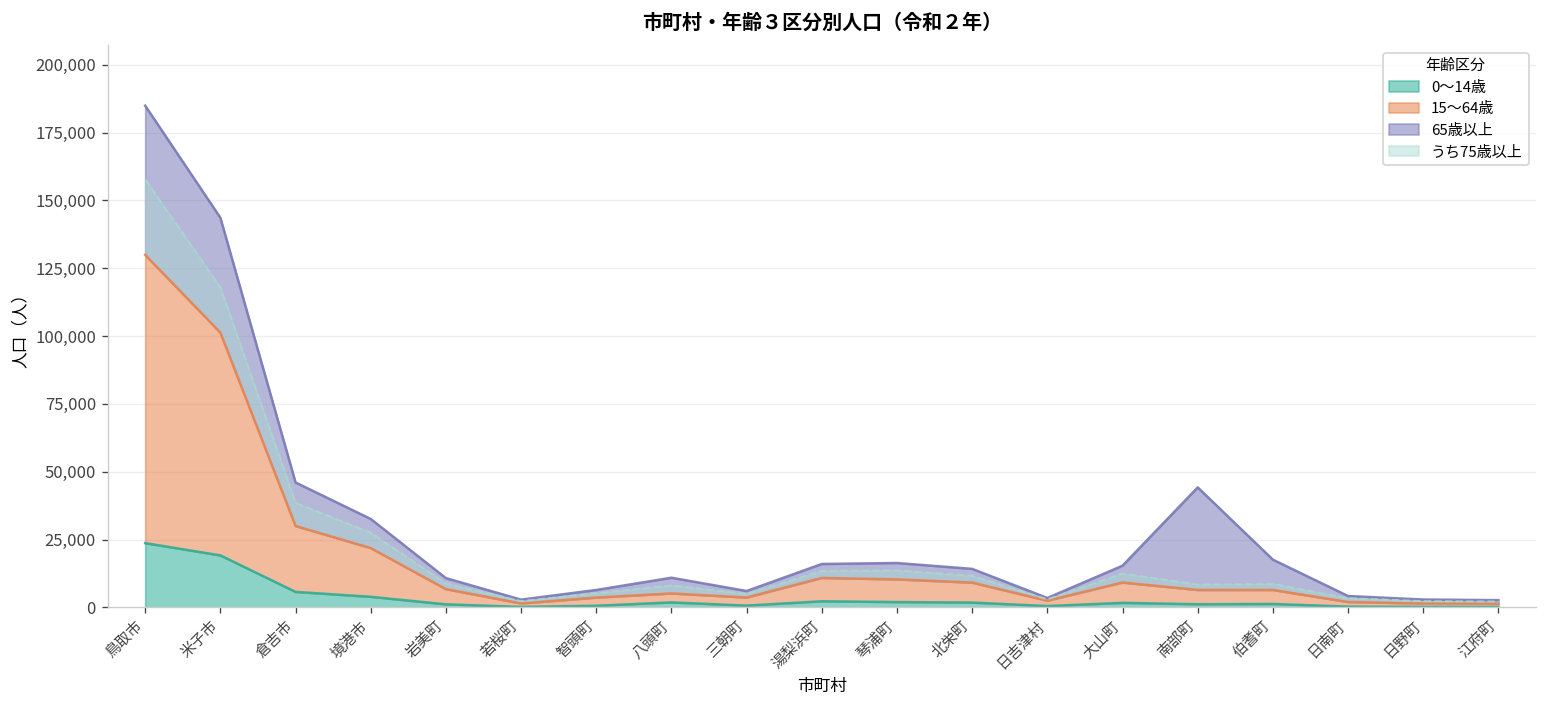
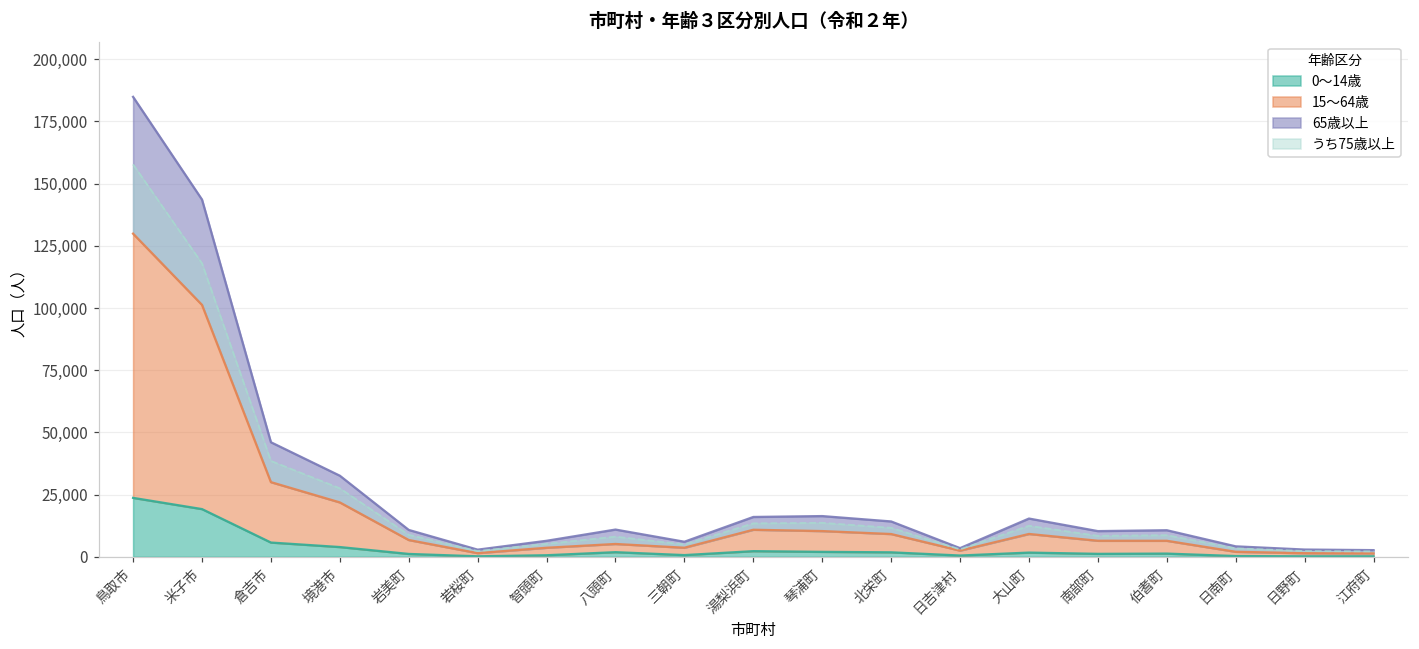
65歳以上, 南部町: 38,000 -> 4,000
65歳以上, 伯耆町: 11,000 -> 4,000
